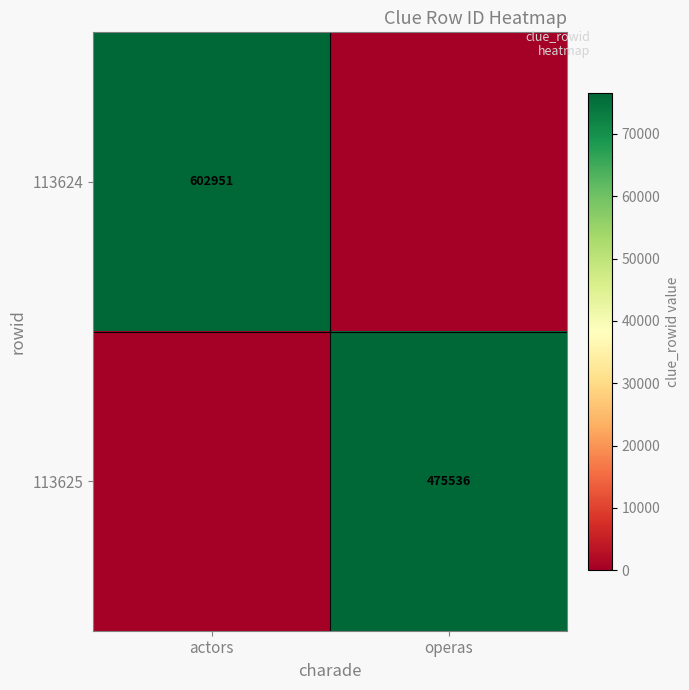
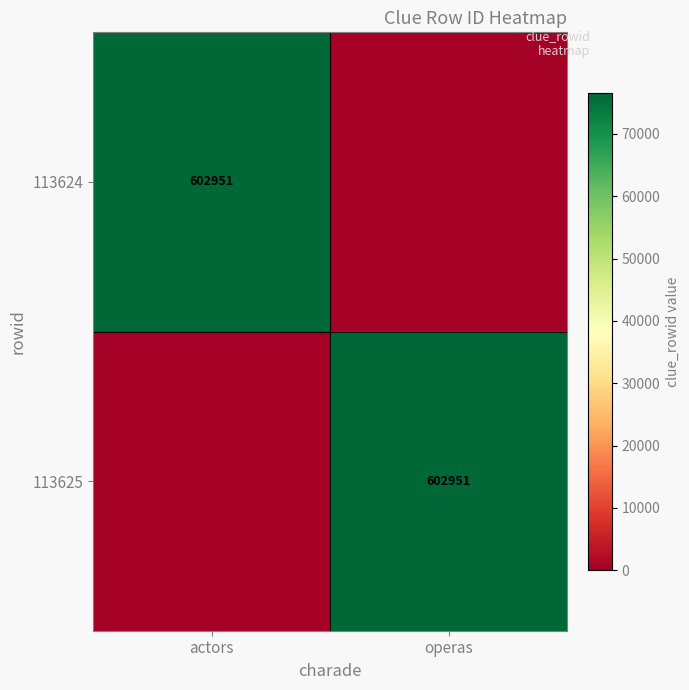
113625, operas: 475536 -> 602951
